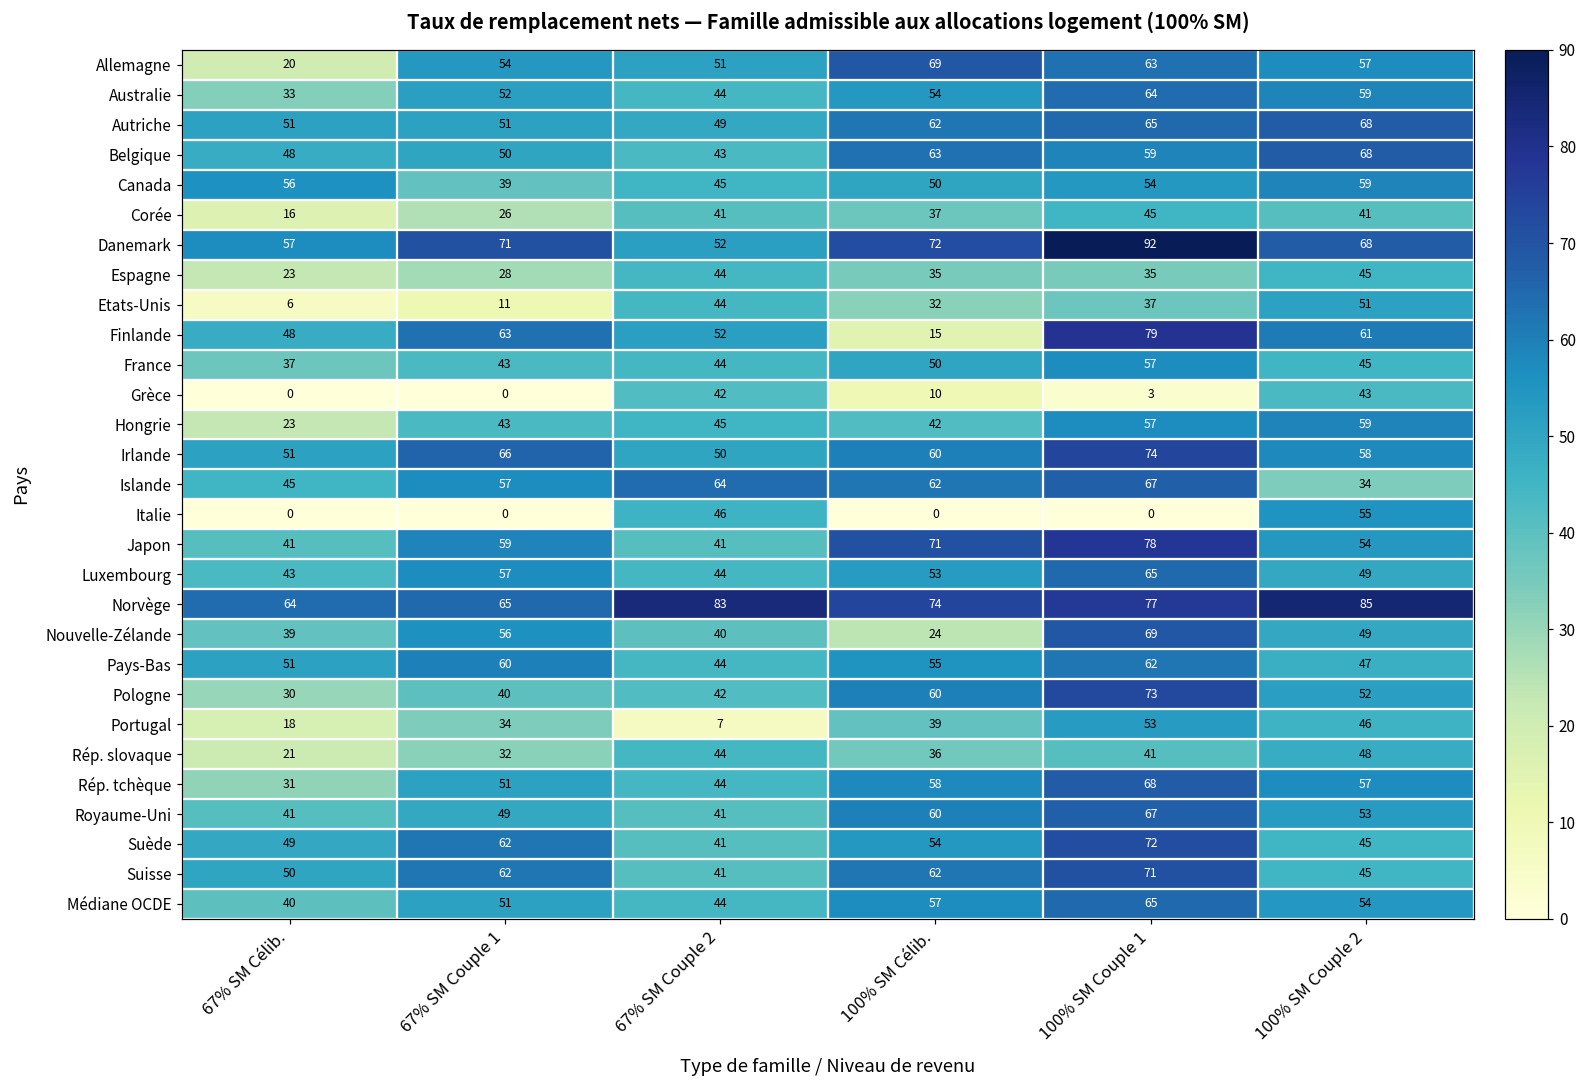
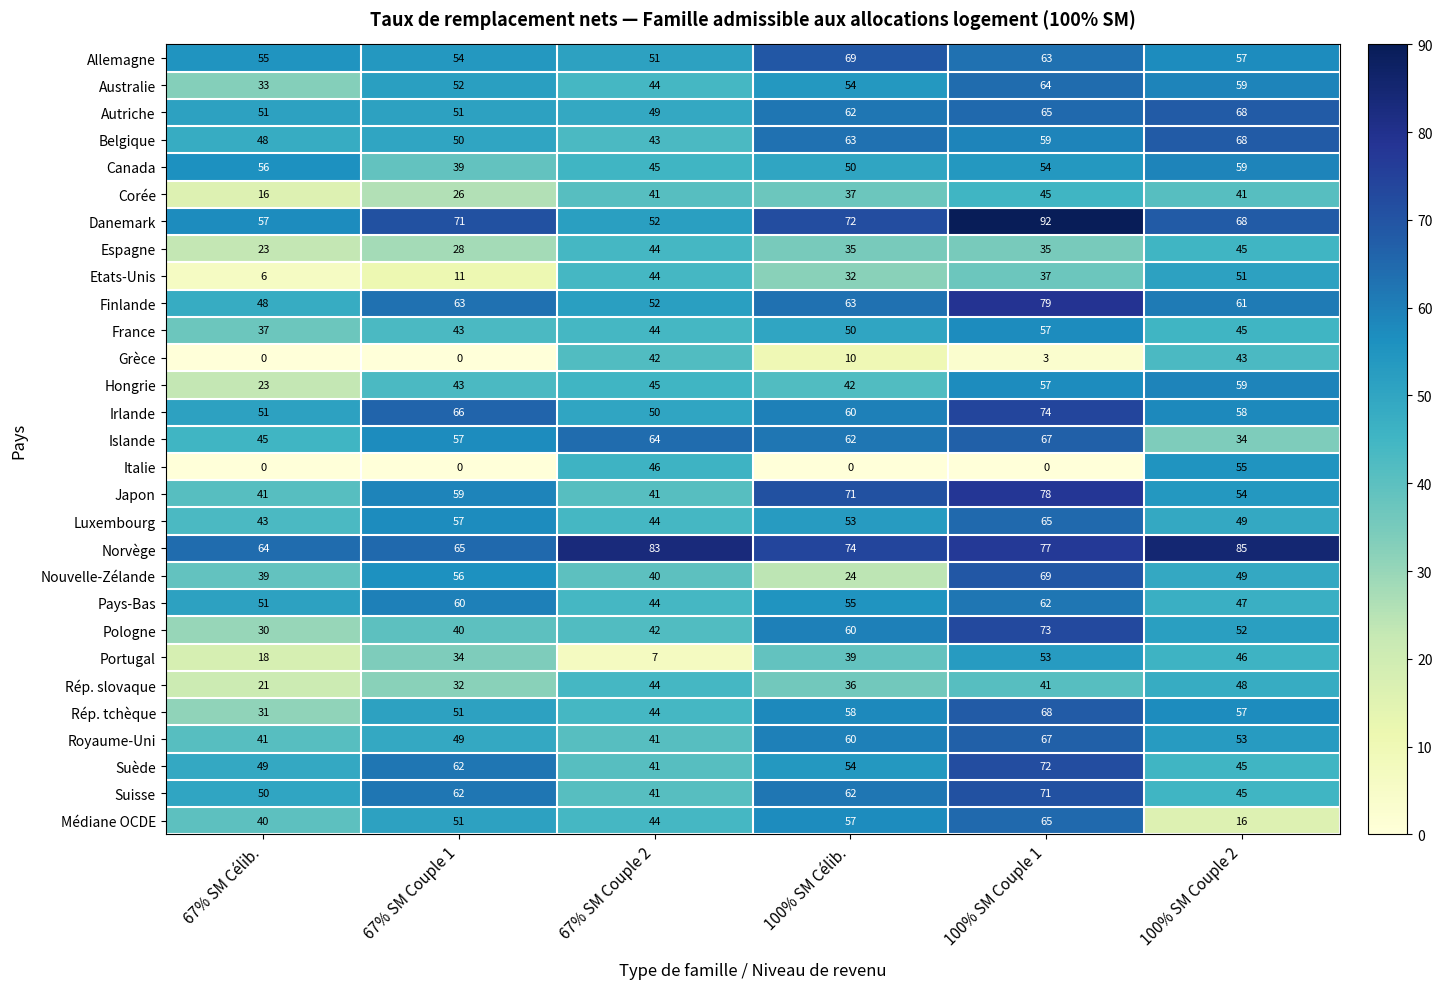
Allemagne, 67% SM Célib.: 20 -> 55
Finlande, 100% SM Célib.: 15 -> 63
Médiane OCDE, 100% SM Couple 2: 54 -> 16
